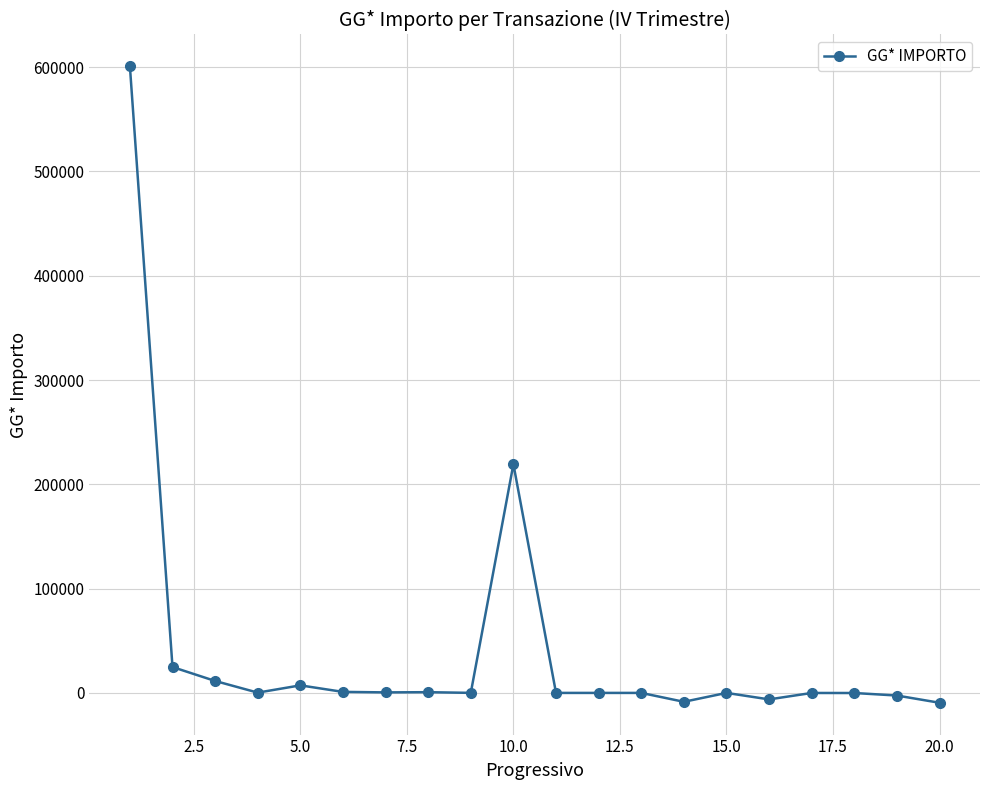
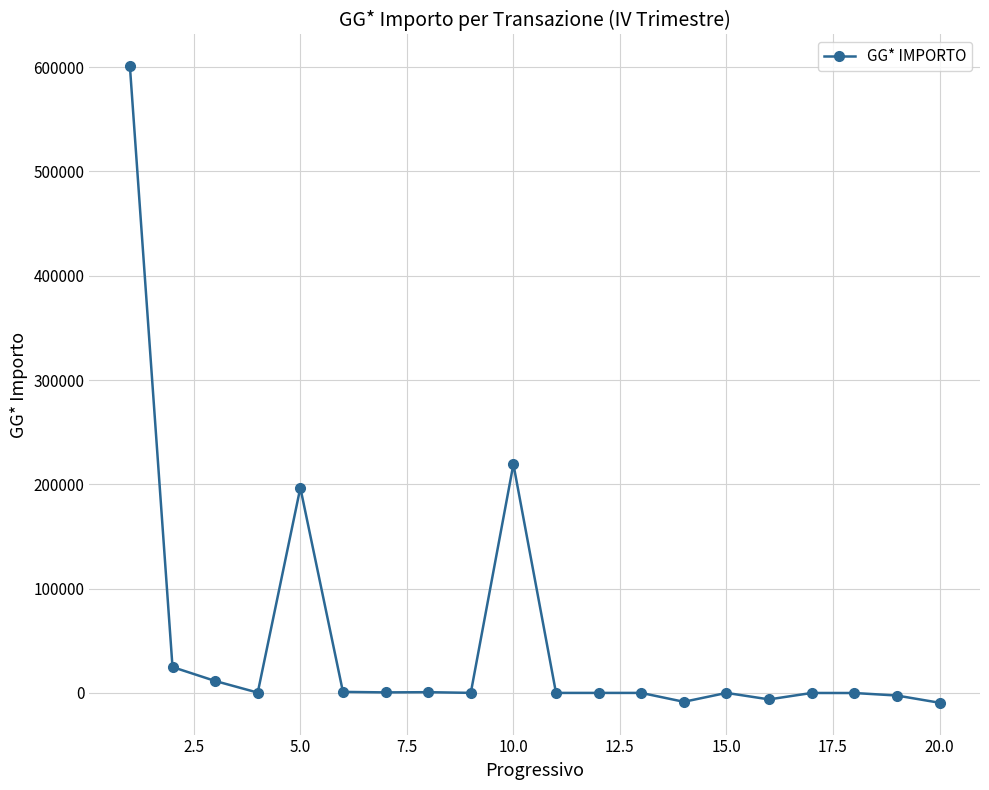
5.0: 7000 -> 197000
